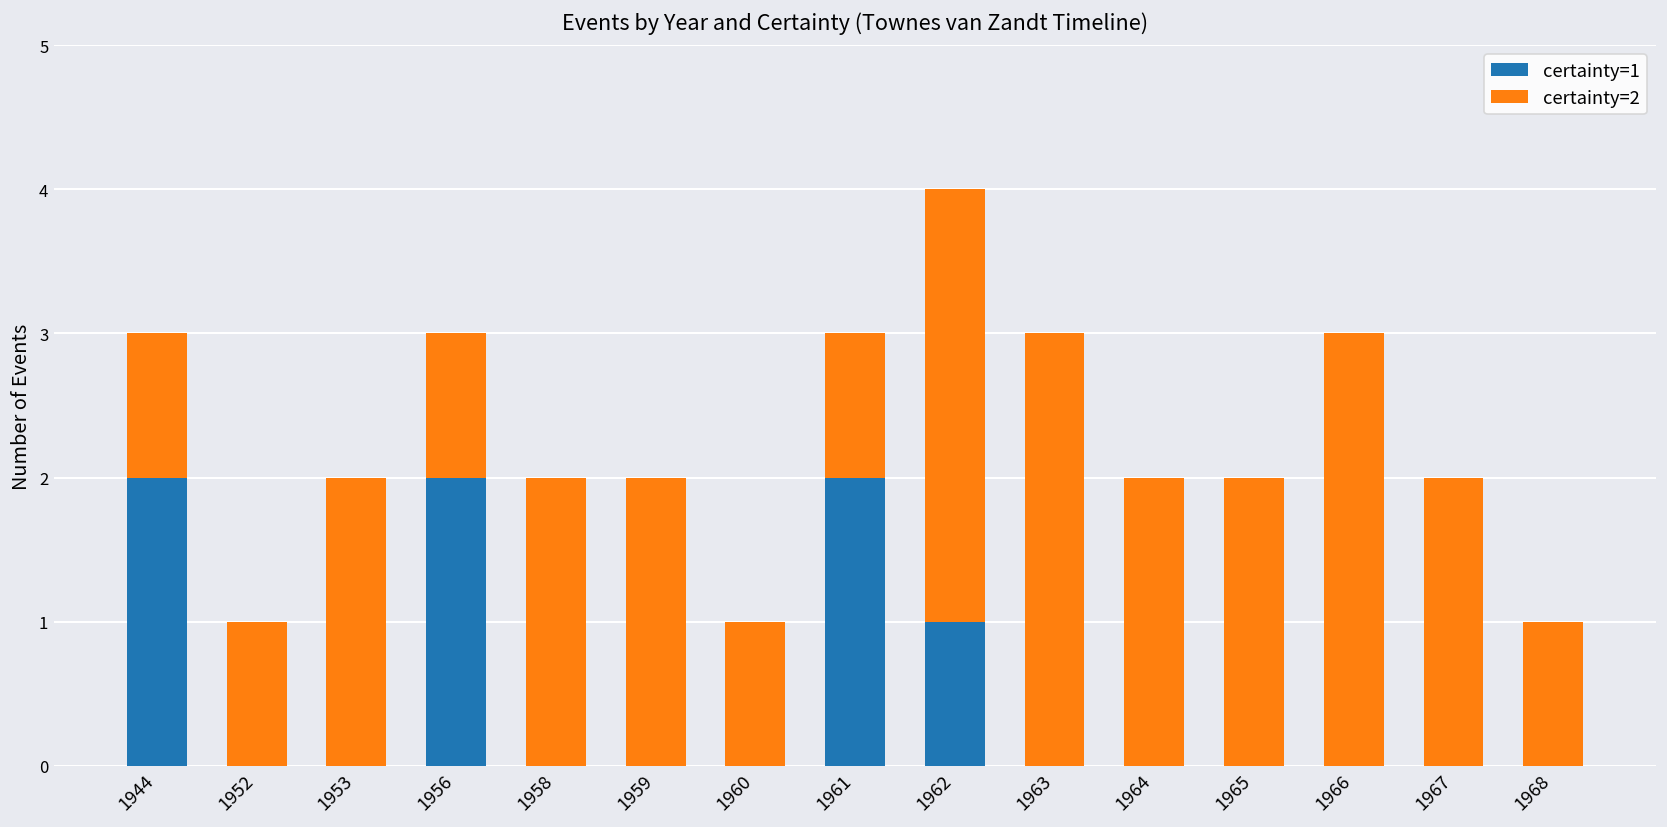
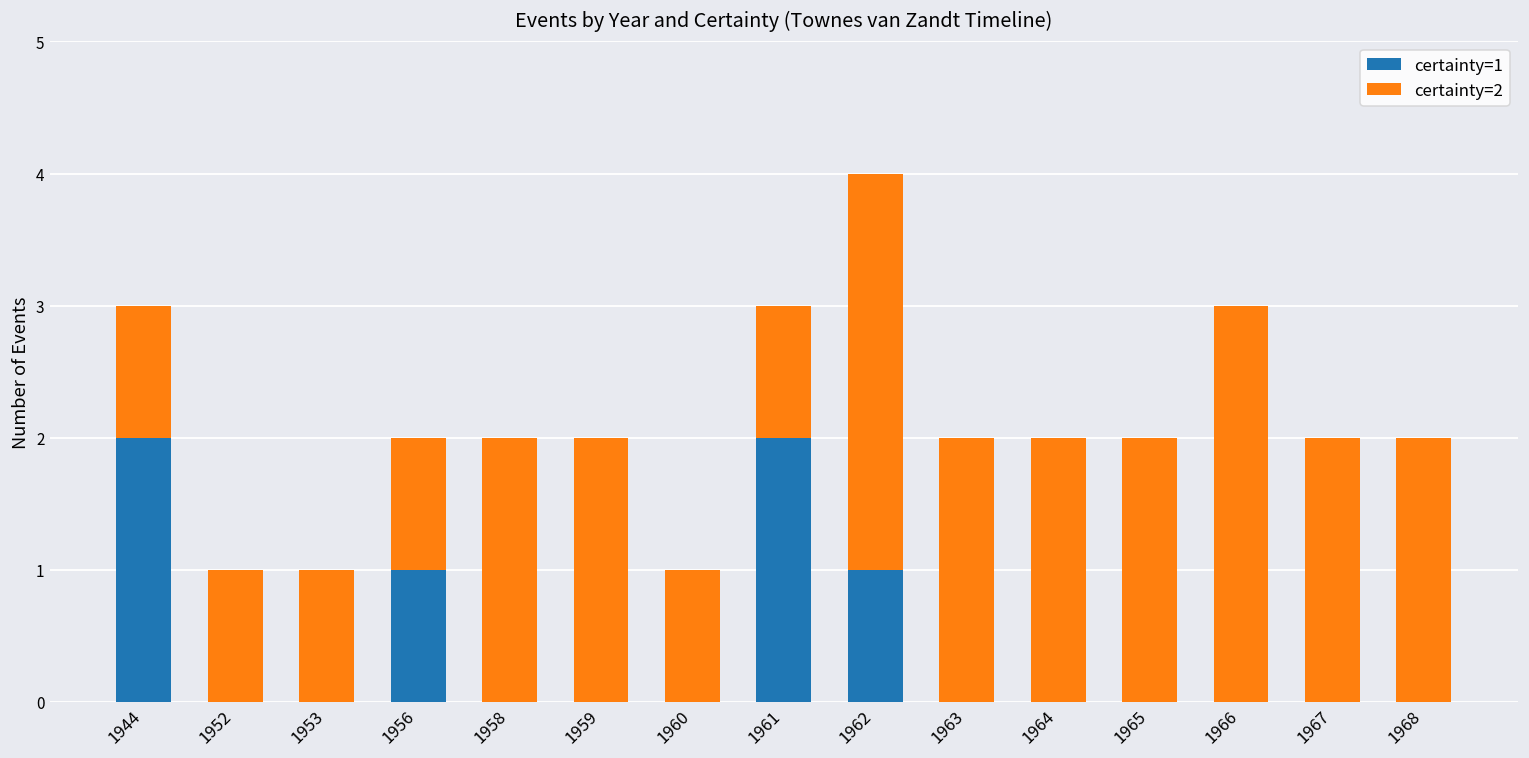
certainty=2, 1953: 2 -> 1
certainty=1, 1956: 2 -> 1
certainty=2, 1963: 3 -> 2
certainty=2, 1968: 1 -> 2
